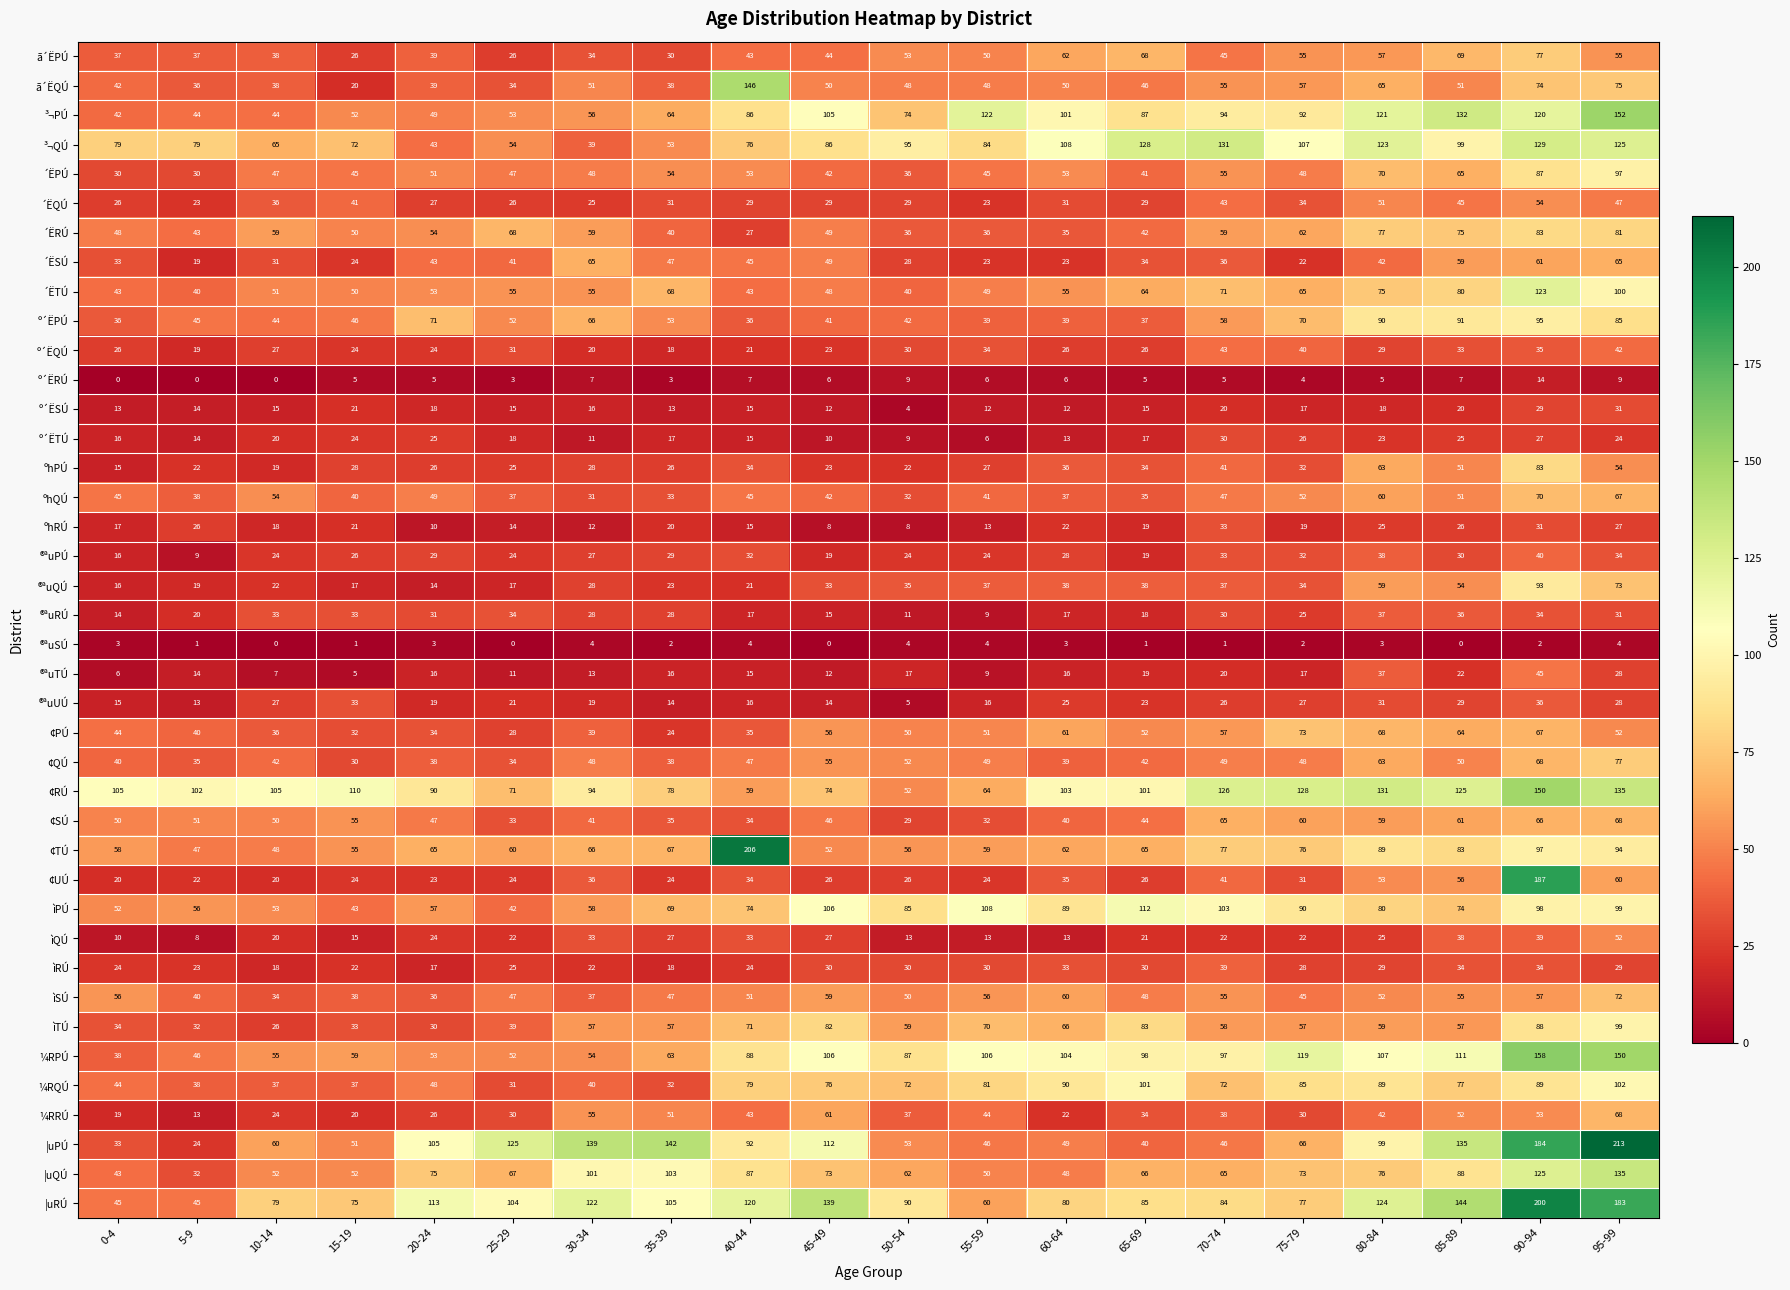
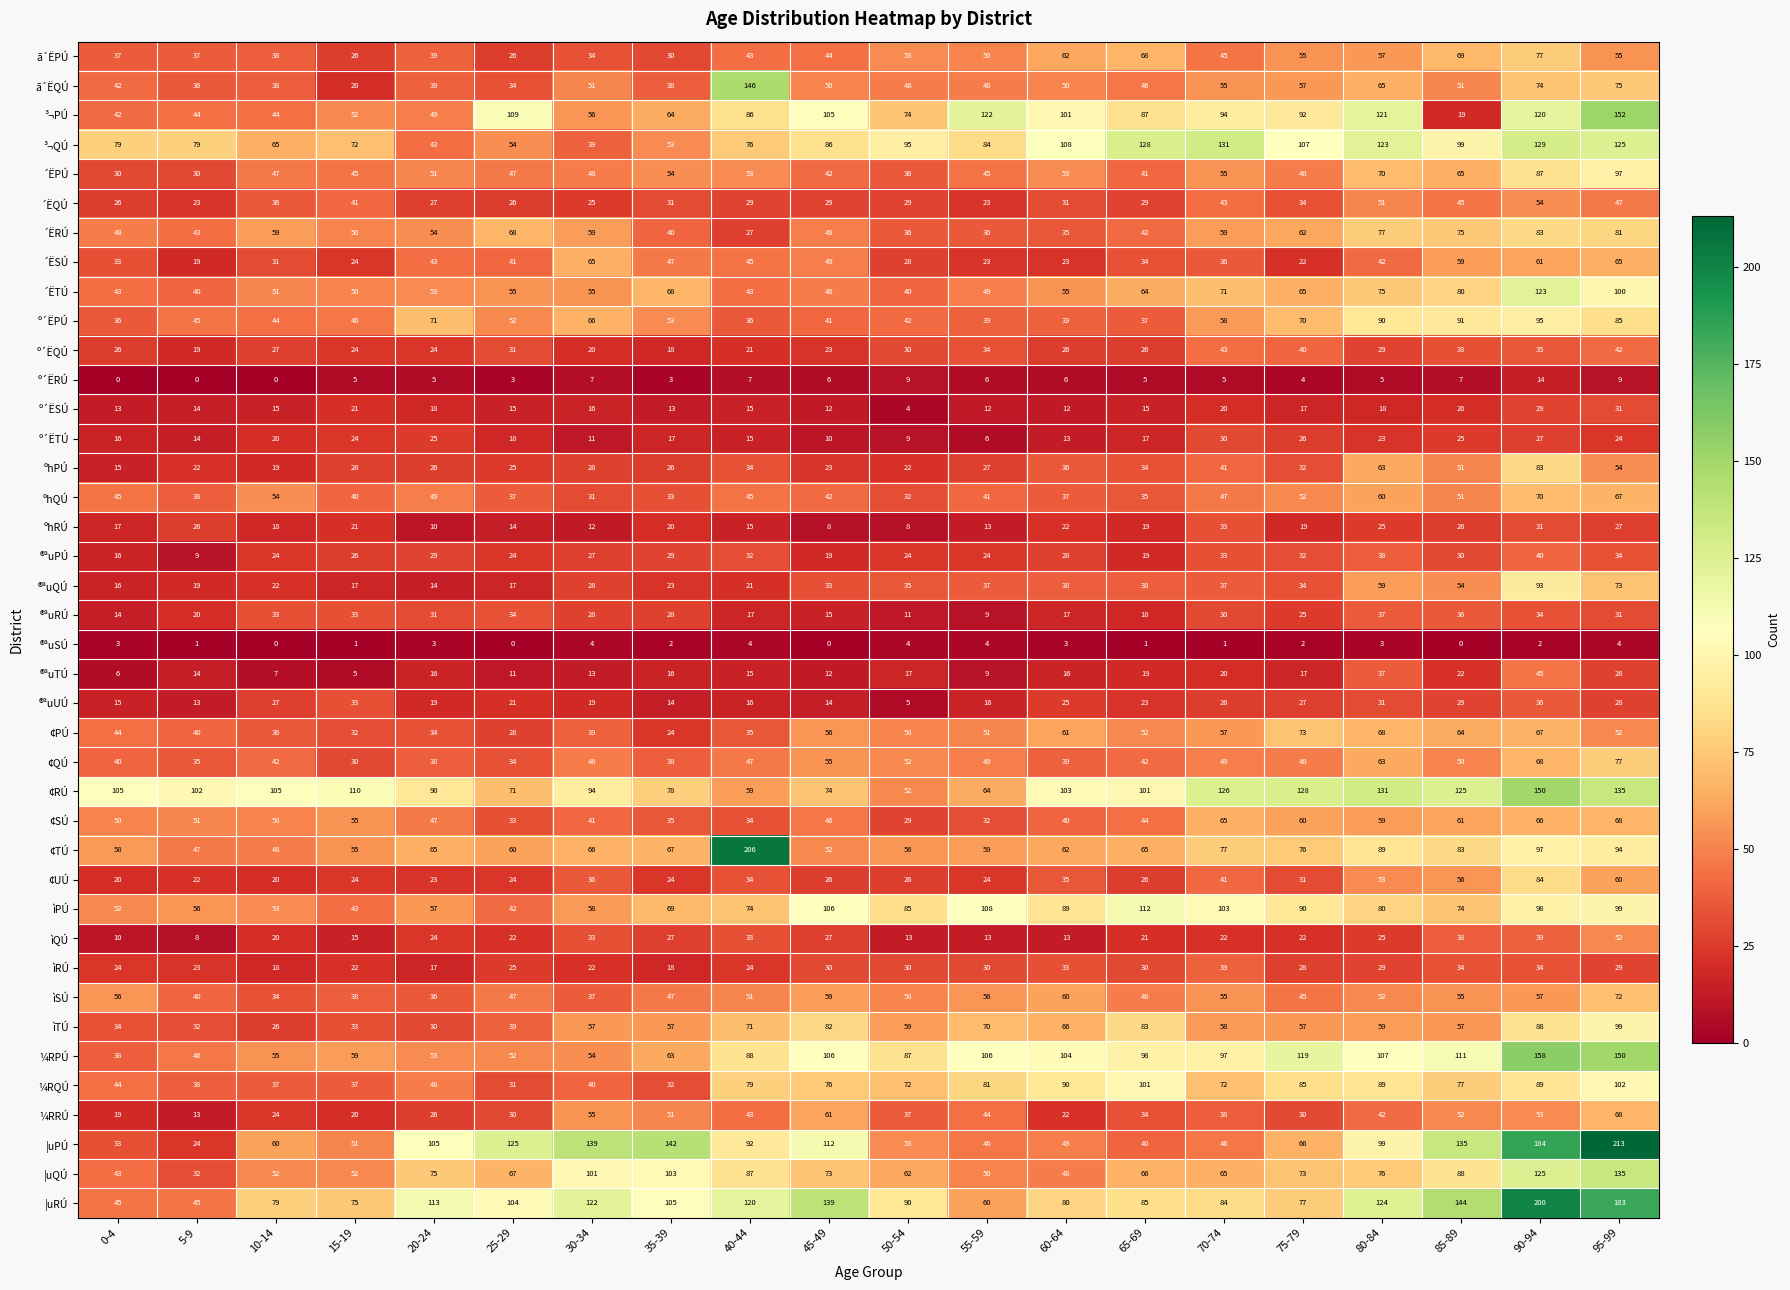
³¬PÚ, 25-29: 53 -> 109
³¬PÚ, 85-89: 132 -> 19
¢UÚ, 90-94: 187 -> 84
